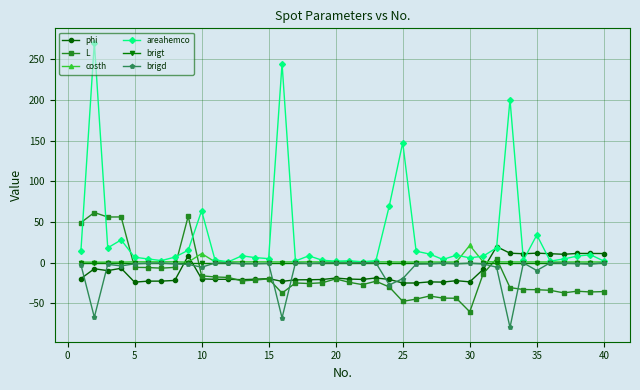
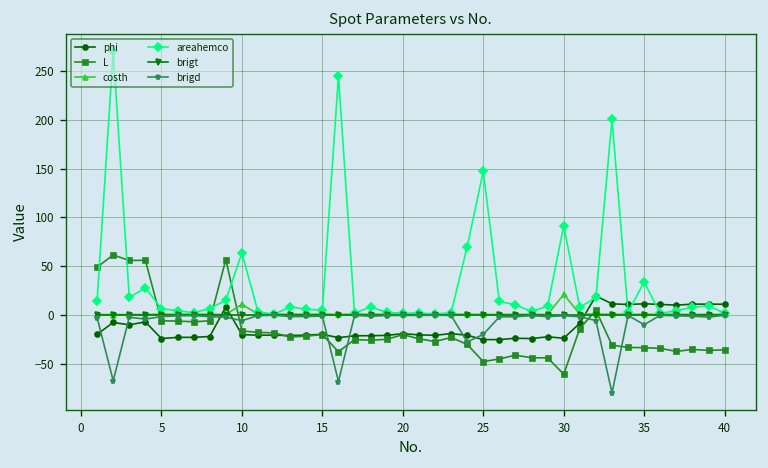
areahemco, 30: 10 -> 90
